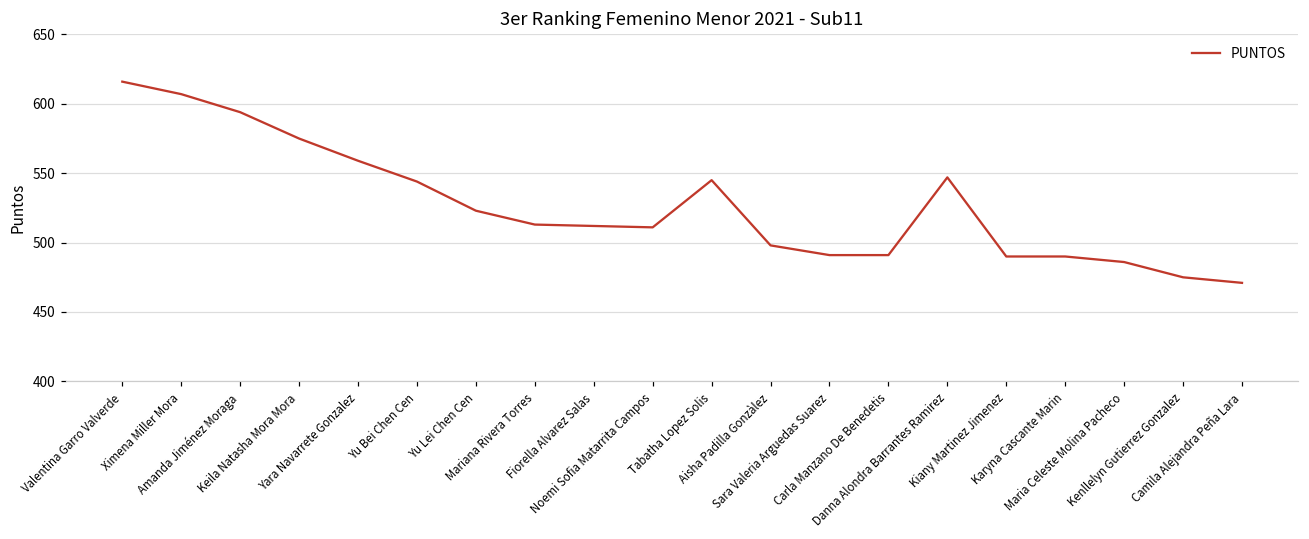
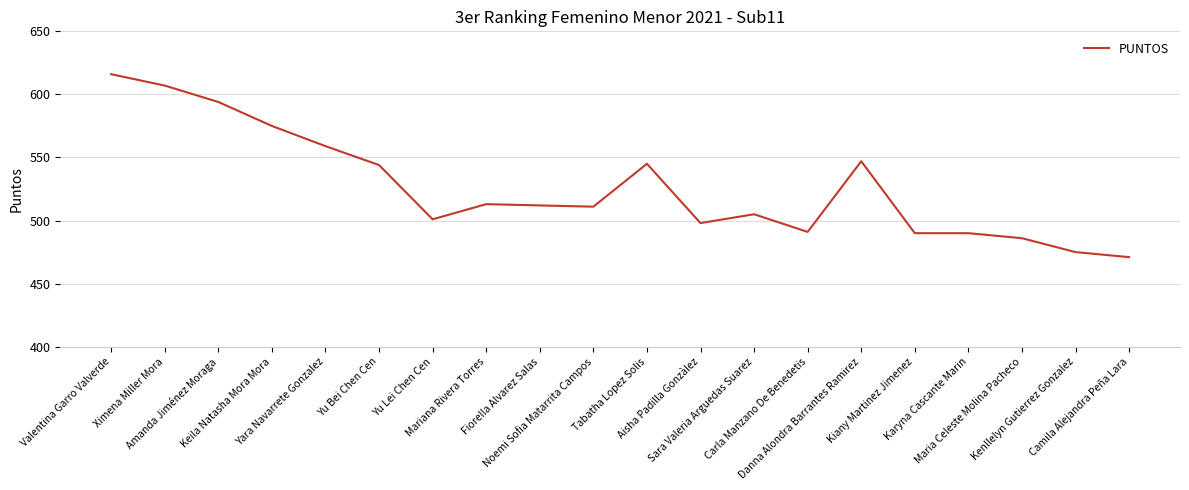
Yu Lei Chen Cen: 523 -> 501
Sara Valeria Arguedas Suarez: 491 -> 505
